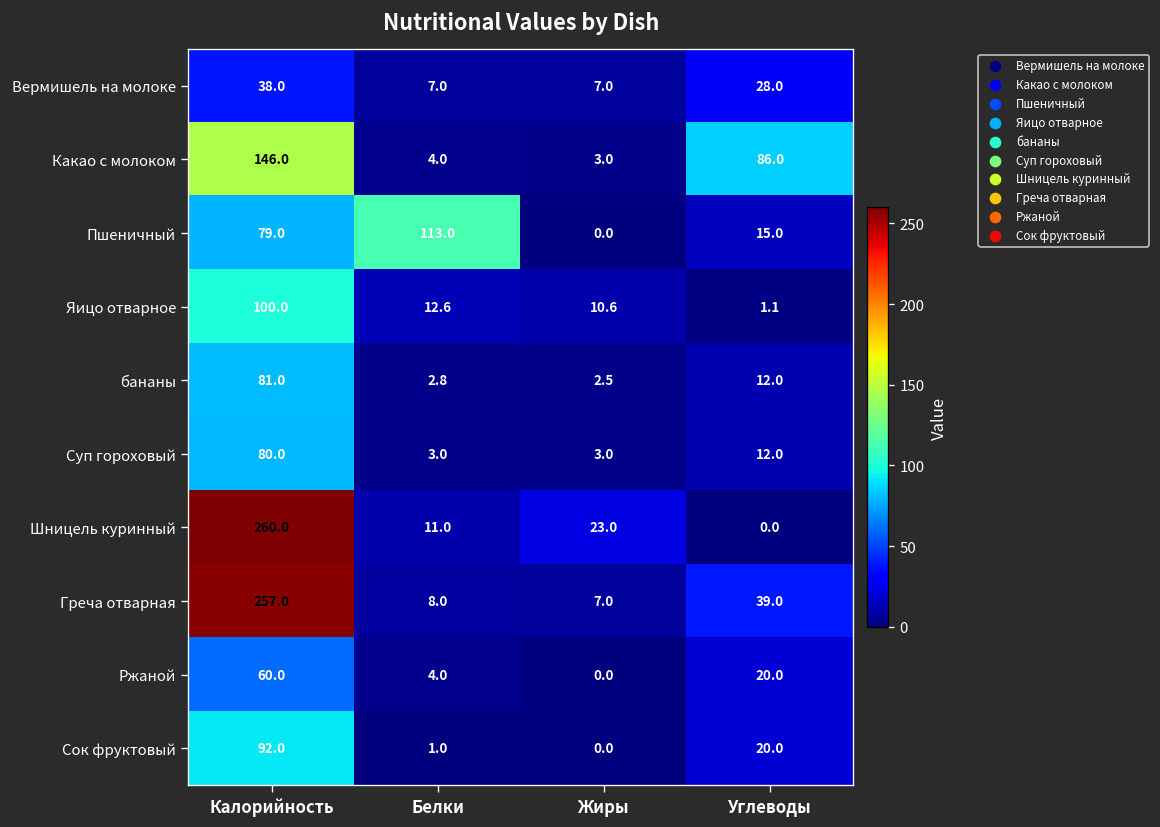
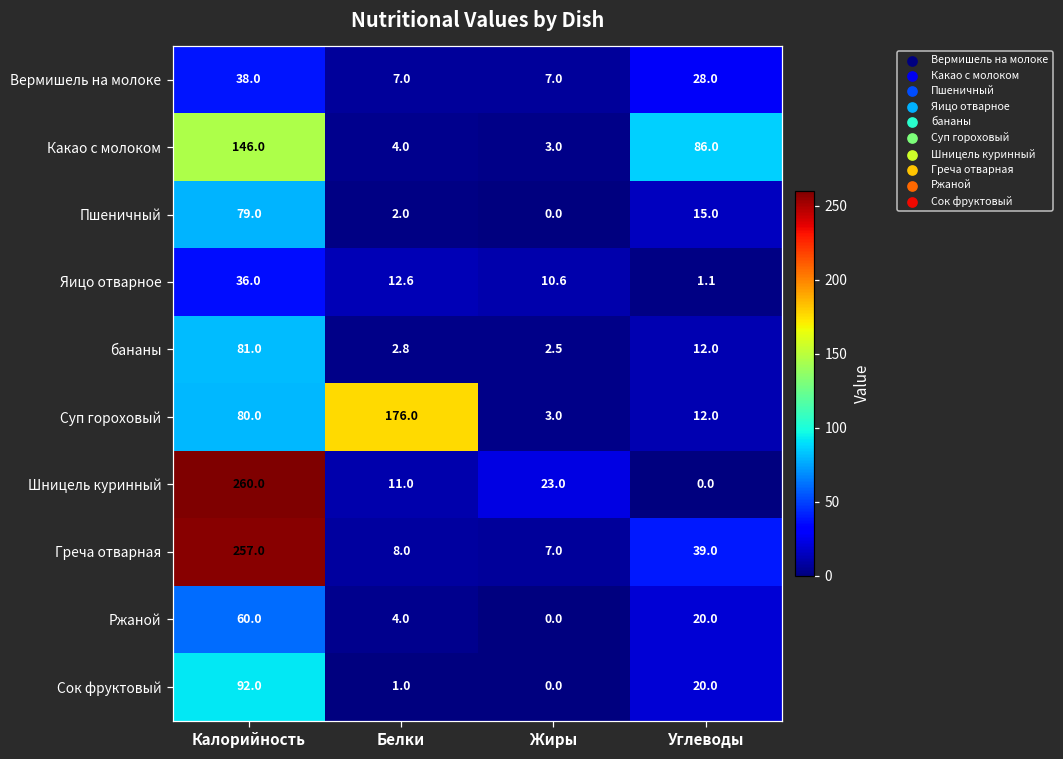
Пшеничный, Белки: 113.0 -> 2.0
Яицо отварное, Калорийность: 100.0 -> 36.0
Суп гороховый, Белки: 3.0 -> 176.0
